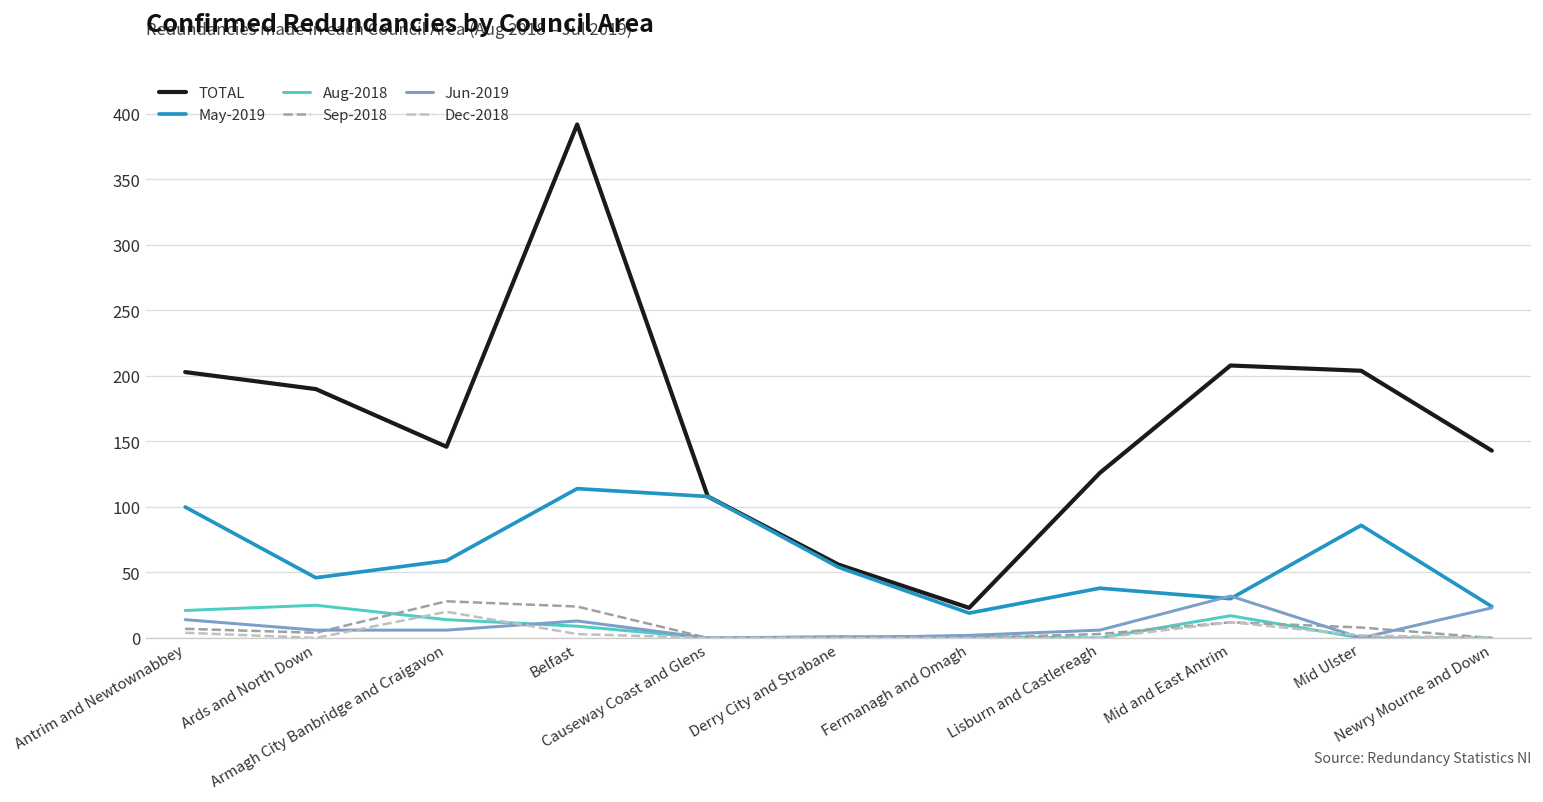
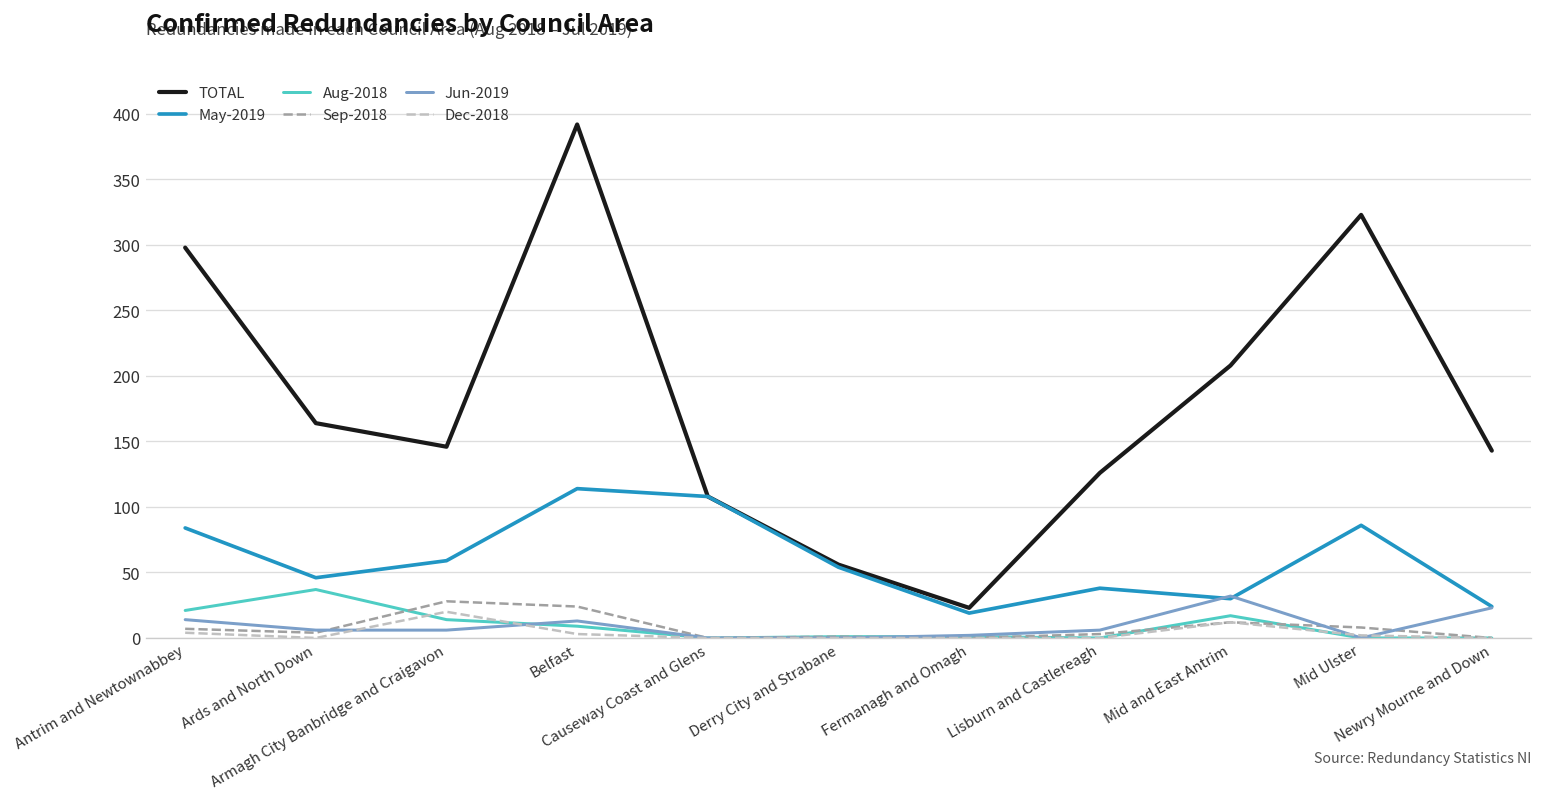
TOTAL, Antrim and Newtownabbey: 203 -> 298
May-2019, Antrim and Newtownabbey: 100 -> 84
TOTAL, Ards and North Down: 190 -> 164
Aug-2018, Ards and North Down: 25 -> 37
TOTAL, Mid Ulster: 204 -> 323
